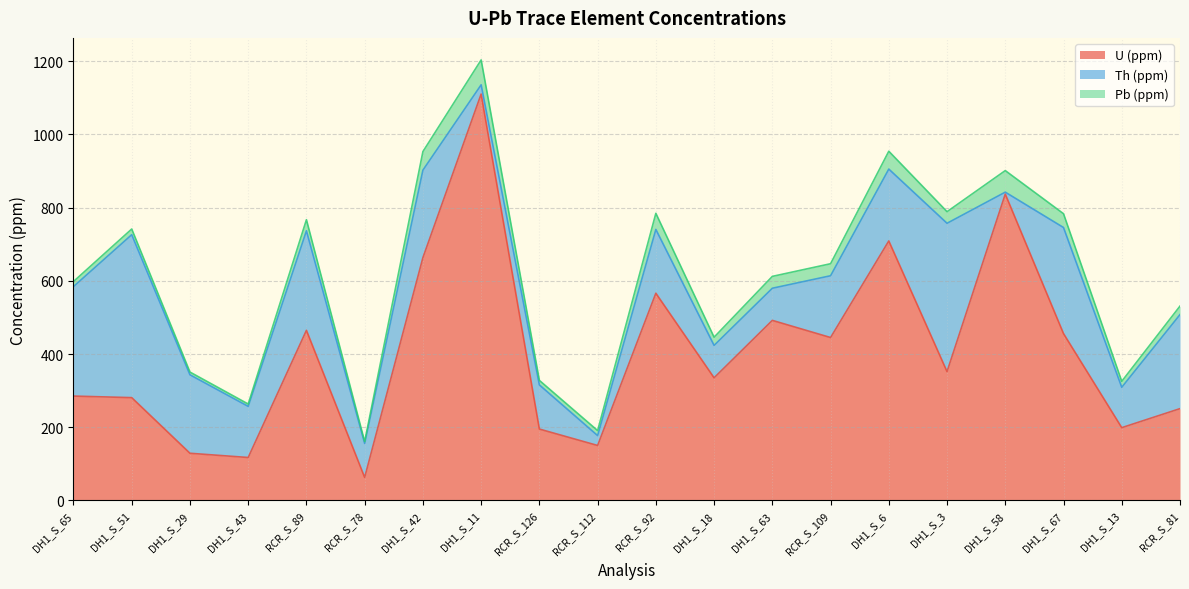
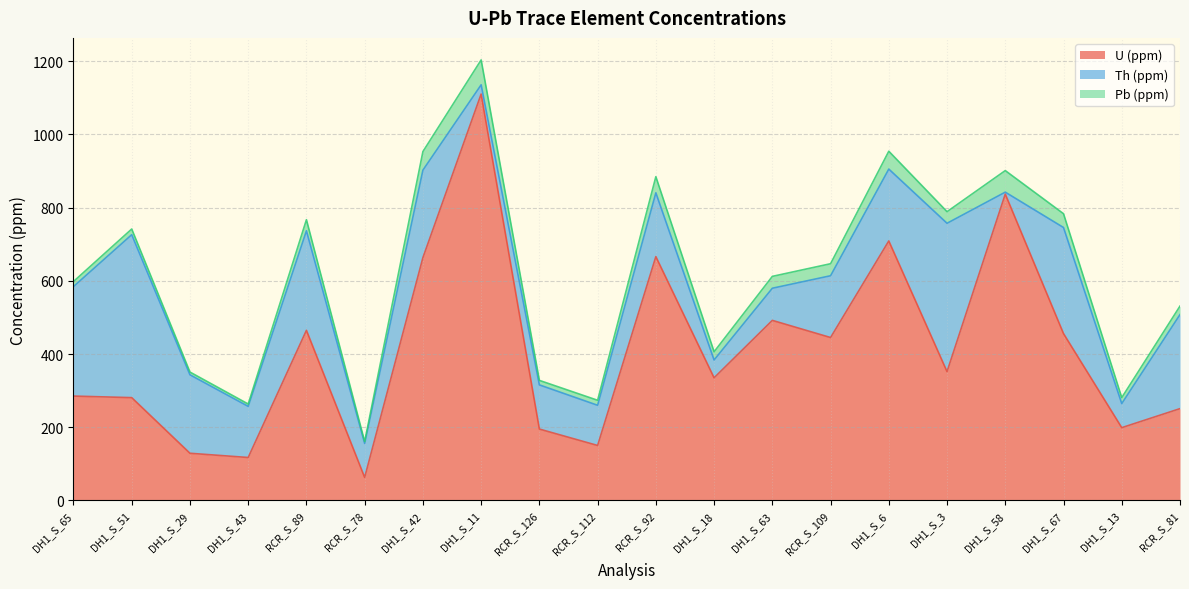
Th (ppm), RCR_S_112: 30 -> 110
U (ppm), RCR_S_92: 570 -> 670
Th (ppm), DH1_S_18: 90 -> 50
Th (ppm), DH1_S_13: 110 -> 70
